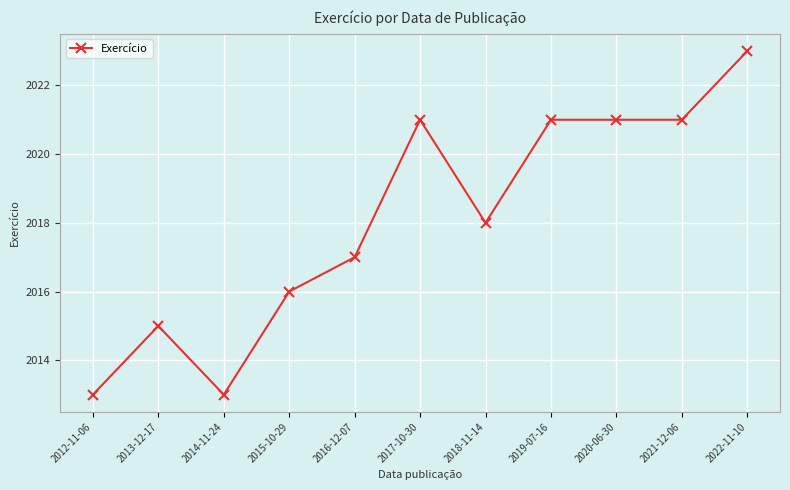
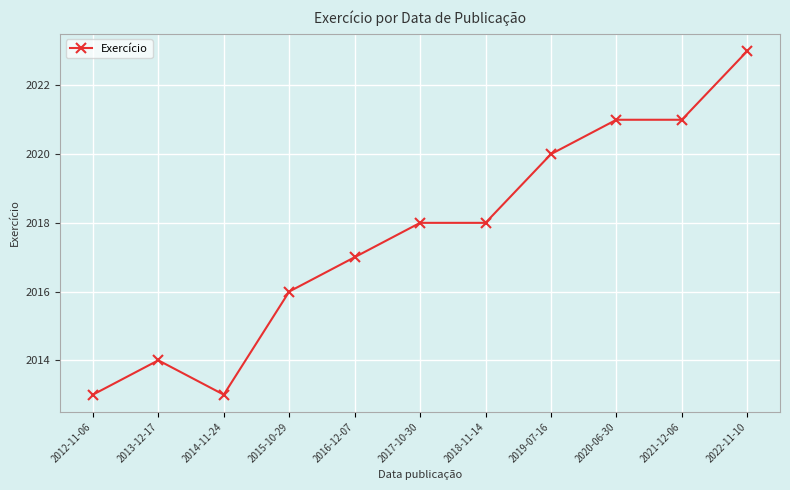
2013-12-17: 2015 -> 2014
2017-10-30: 2021 -> 2018
2019-07-16: 2021 -> 2020
